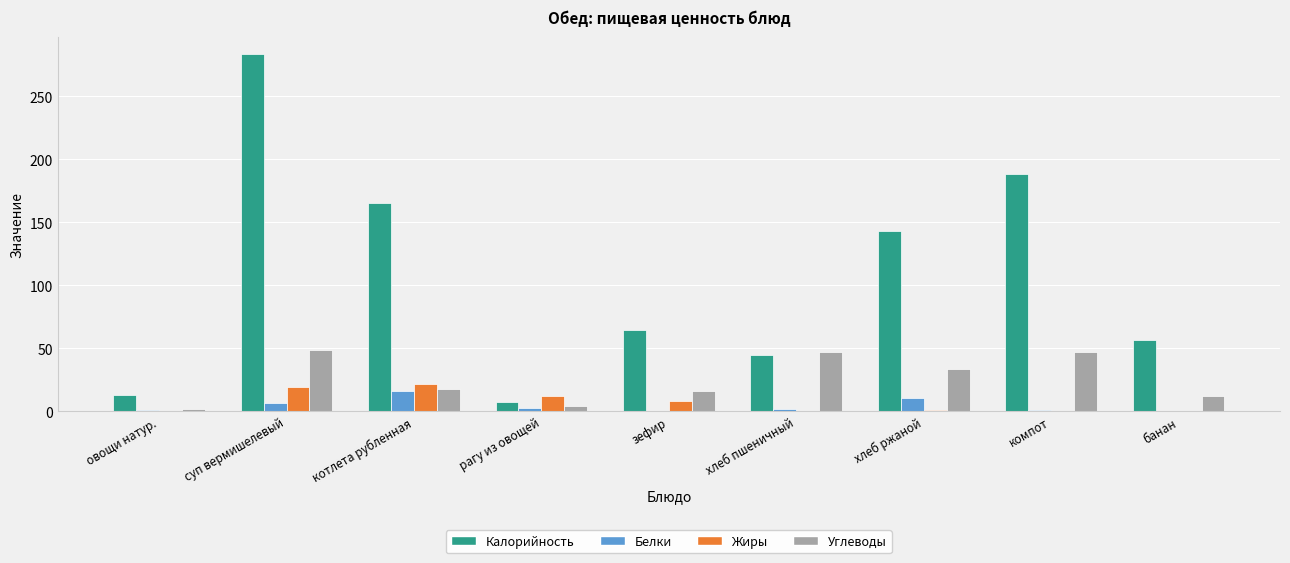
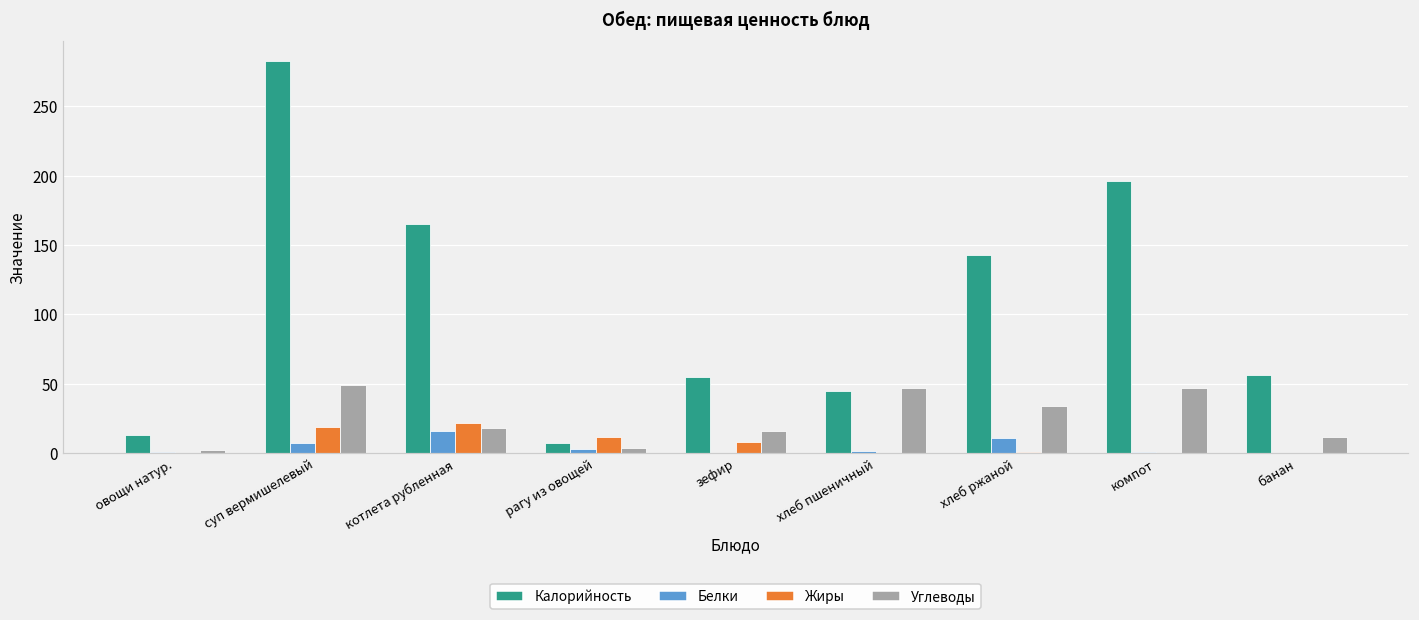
Калорийность, зефир: 65 -> 55
Калорийность, компот: 189 -> 196
